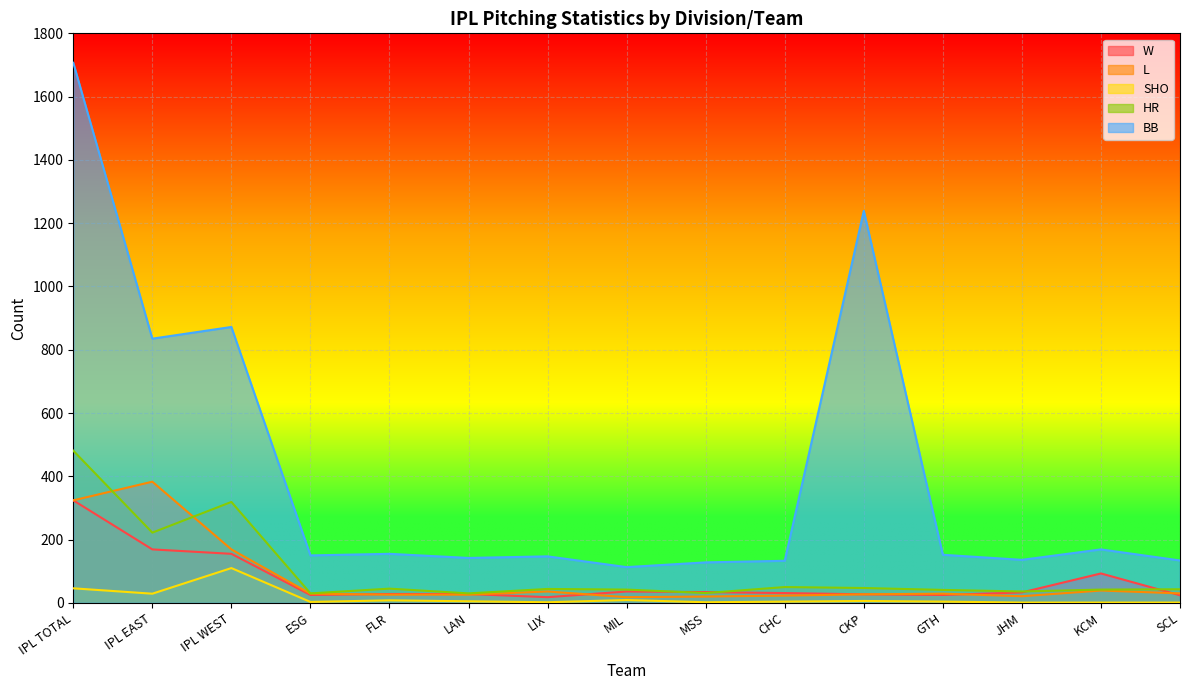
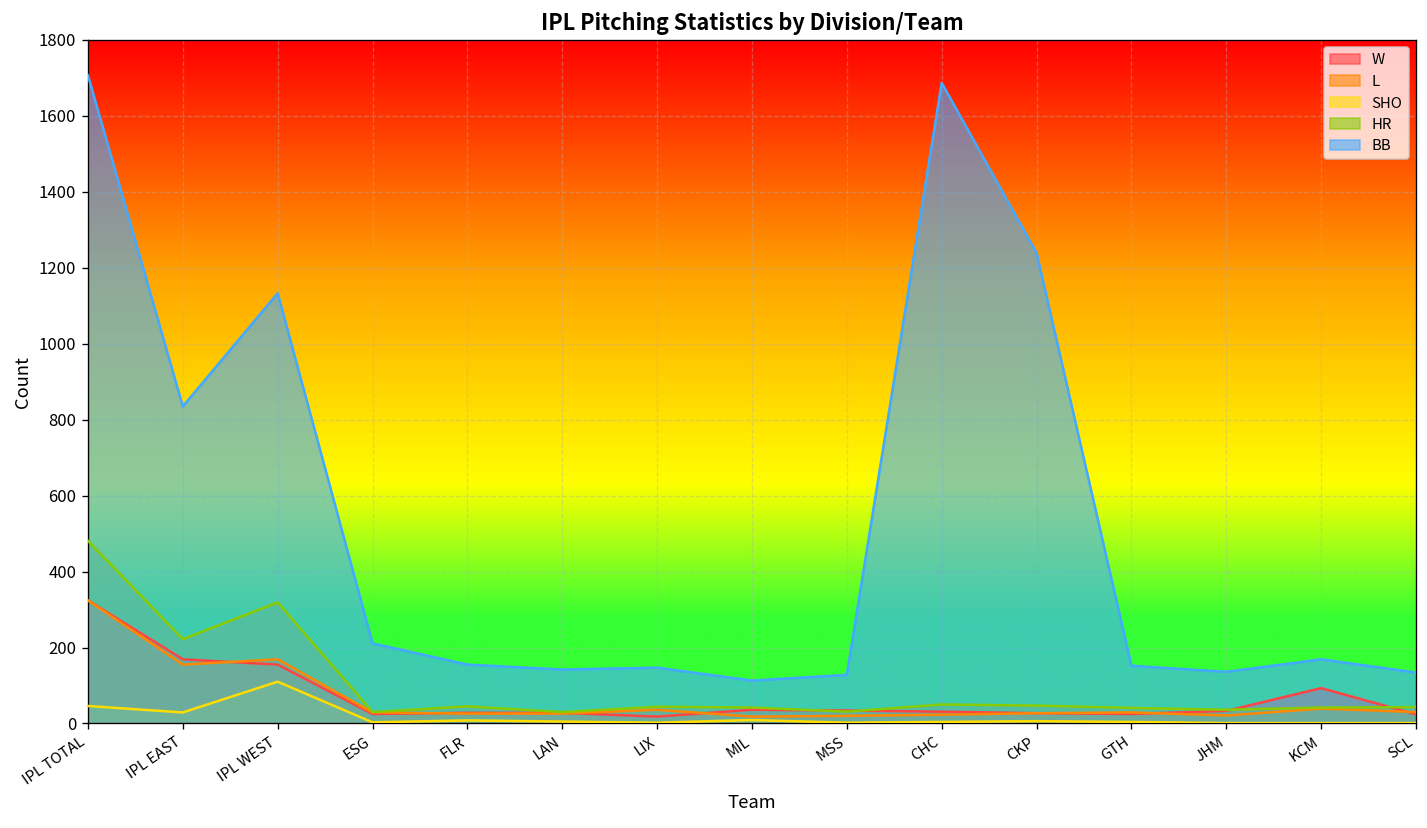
L, IPL EAST: 380 -> 160
BB, IPL WEST: 870 -> 1130
BB, ESG: 150 -> 210
BB, CHC: 130 -> 1690
